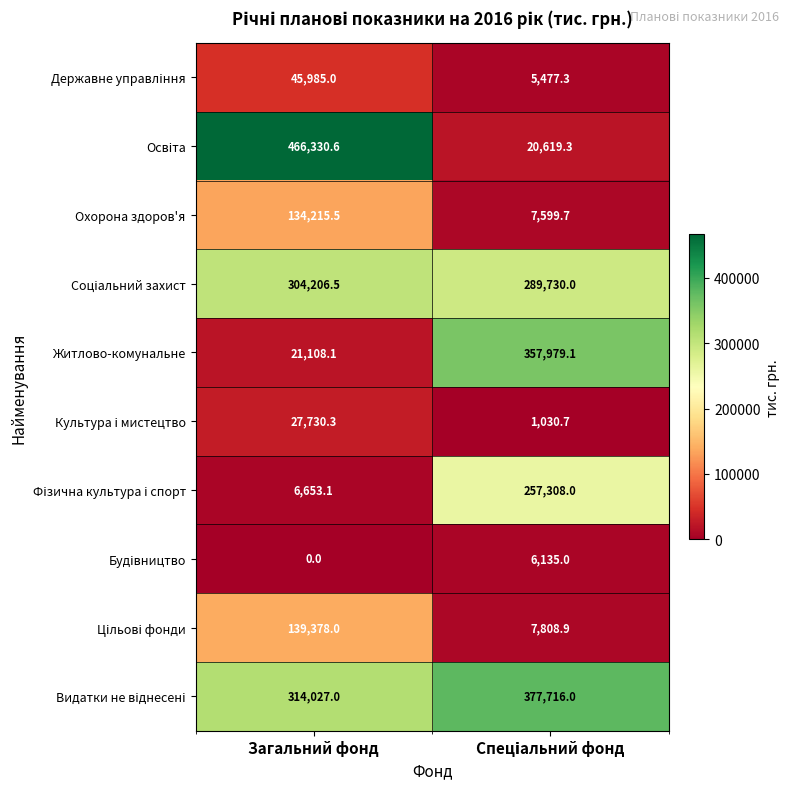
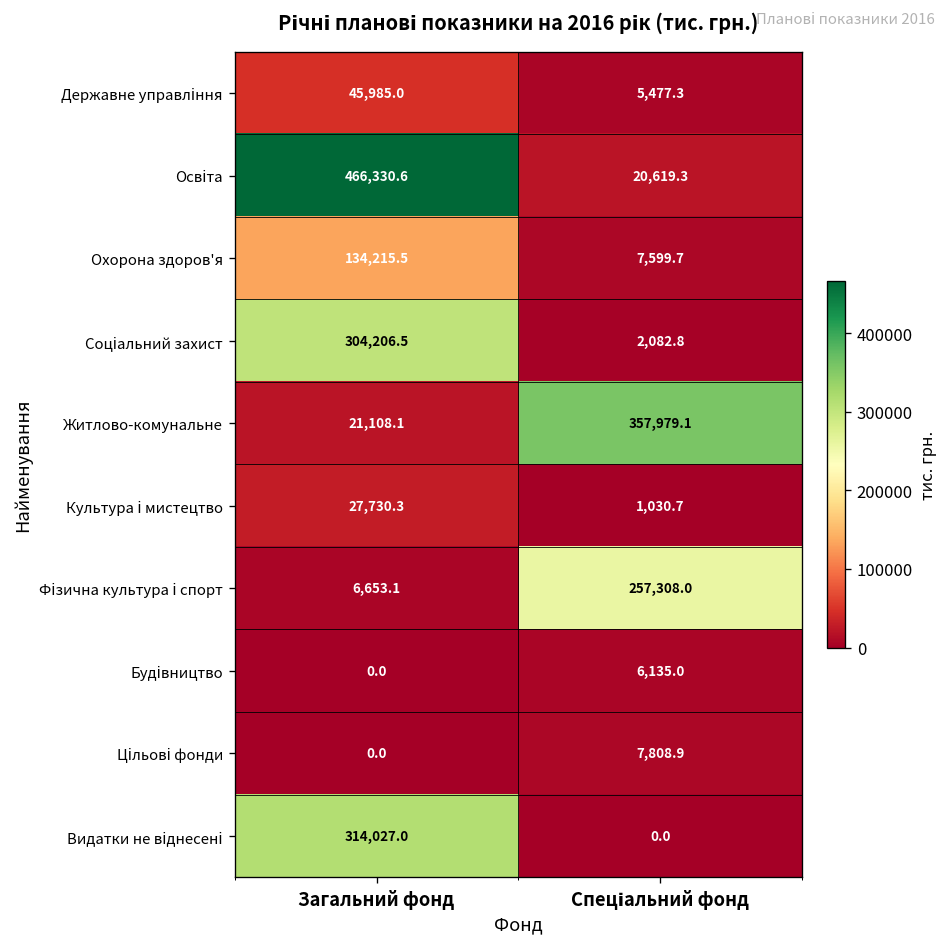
Соціальний захист, Спеціальний фонд: 289,730.0 -> 2,082.8
Цільові фонди, Загальний фонд: 139,378.0 -> 0.0
Видатки не віднесені, Спеціальний фонд: 377,716.0 -> 0.0
